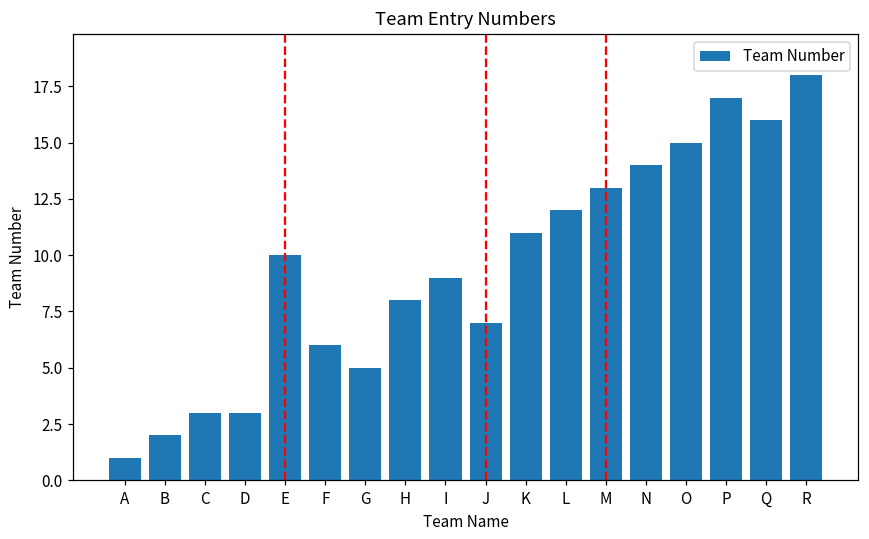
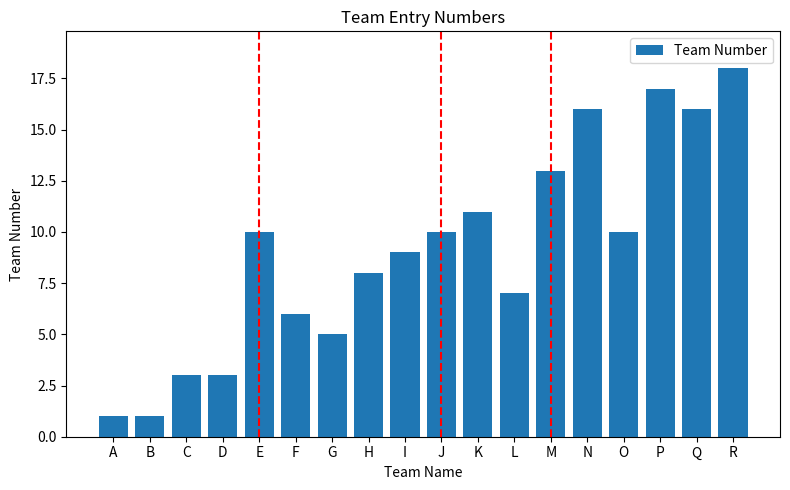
B: 2 -> 1
J: 7 -> 10
L: 12 -> 7
N: 14 -> 16
O: 15 -> 10
